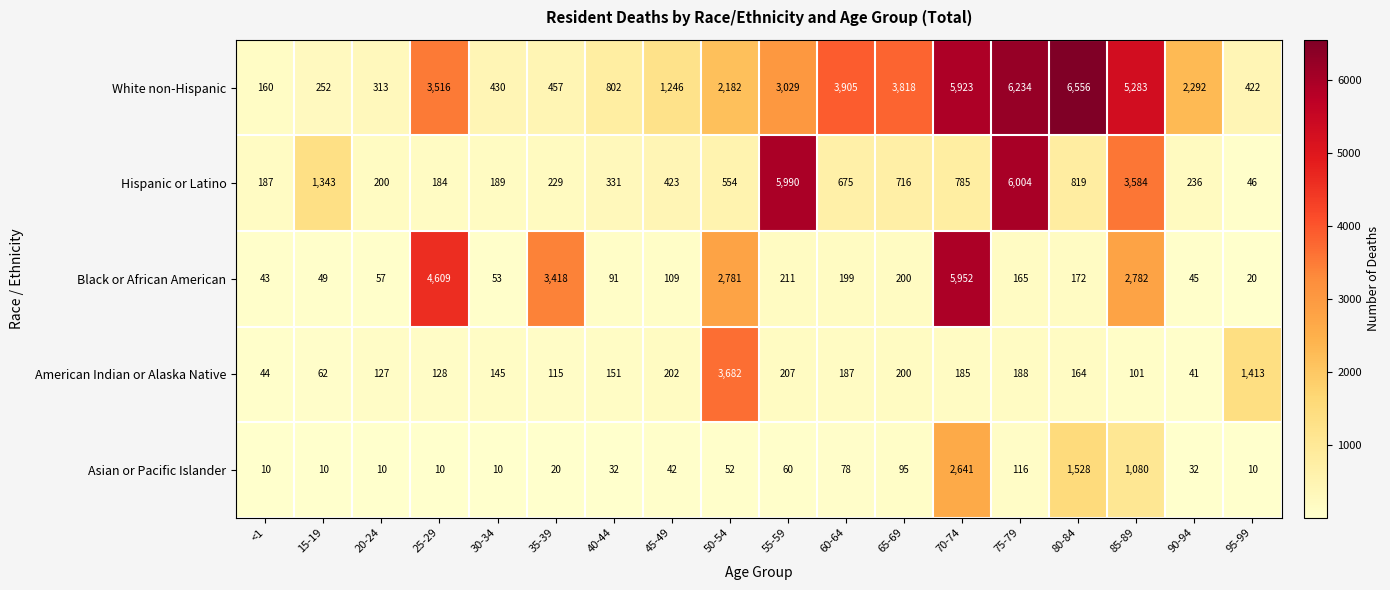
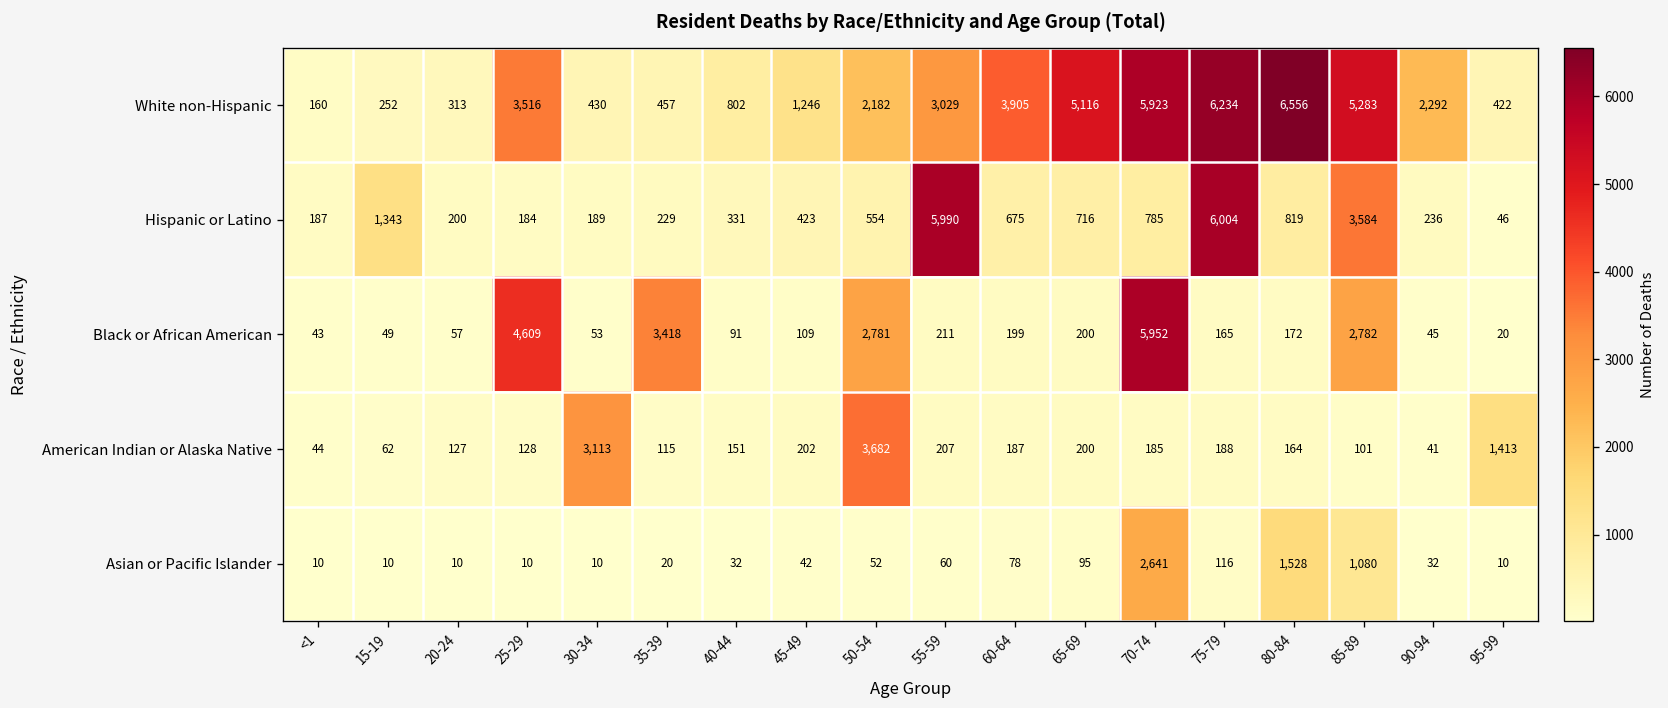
White non-Hispanic, 65-69: 3,818 -> 5,116
American Indian or Alaska Native, 30-34: 145 -> 3,113
